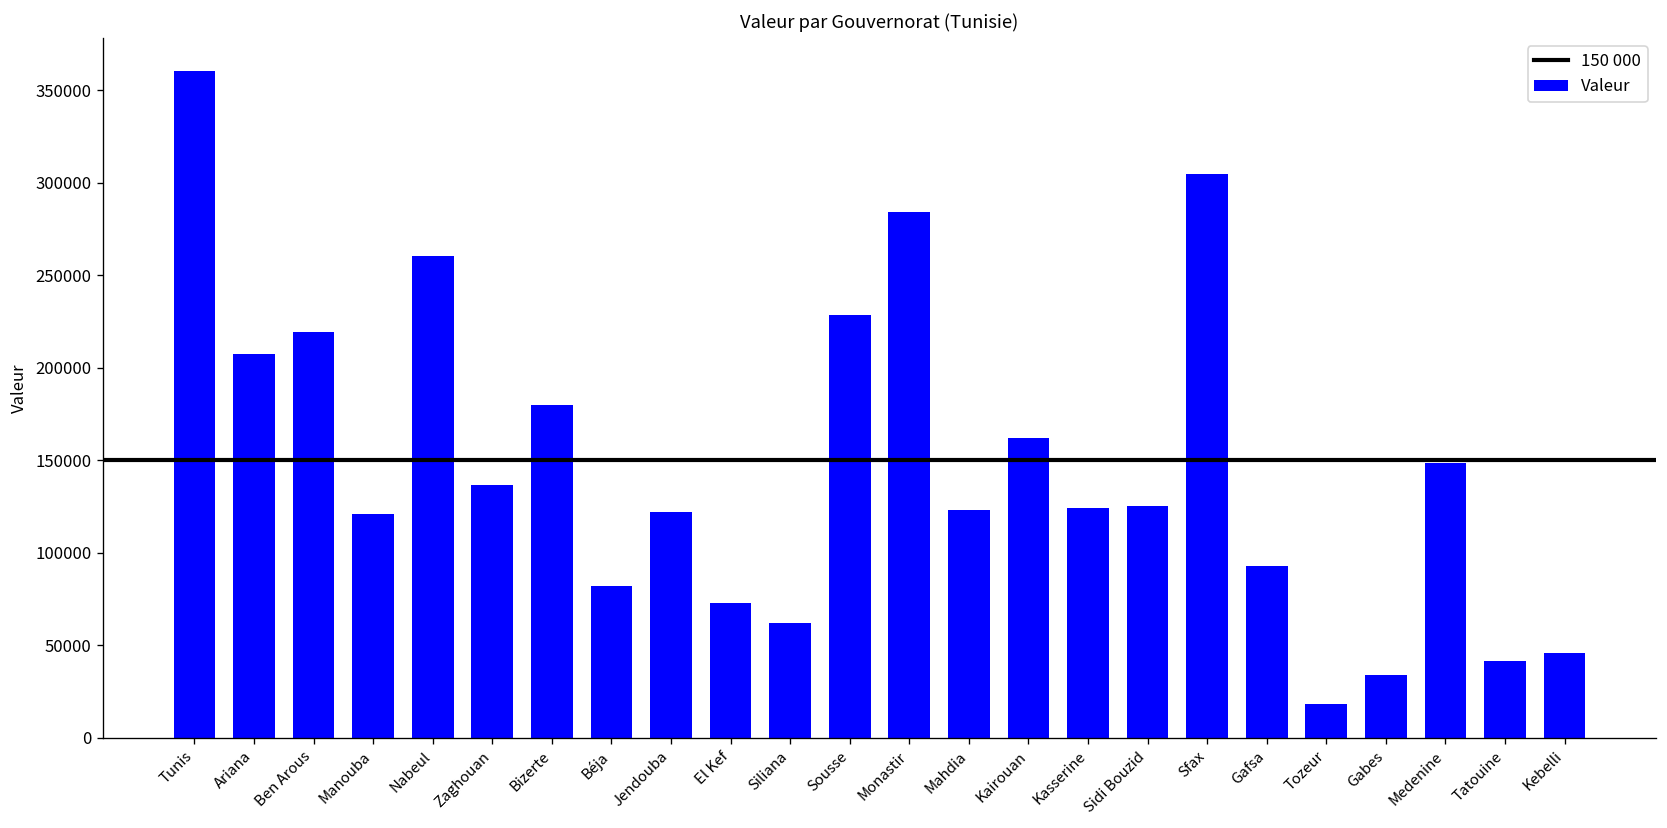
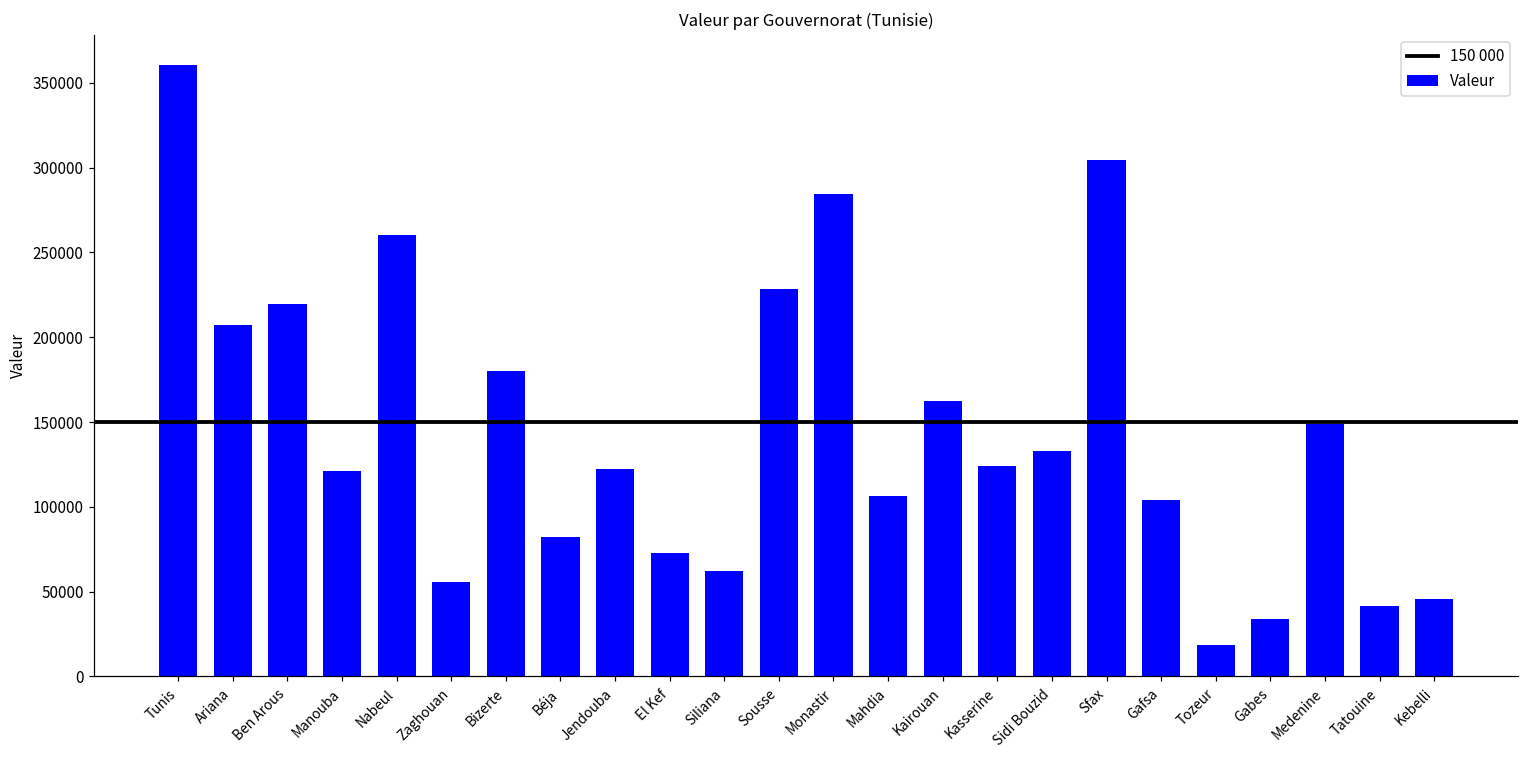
Zaghouan: 137000 -> 56000
Mahdia: 123000 -> 106000
Sidi Bouzid: 125000 -> 133000
Gafsa: 93000 -> 104000
